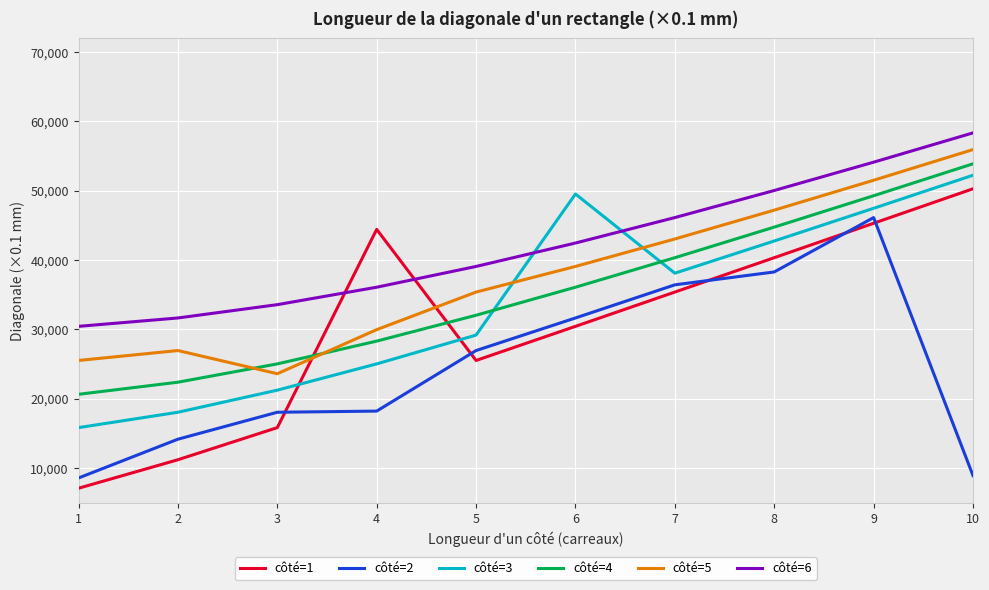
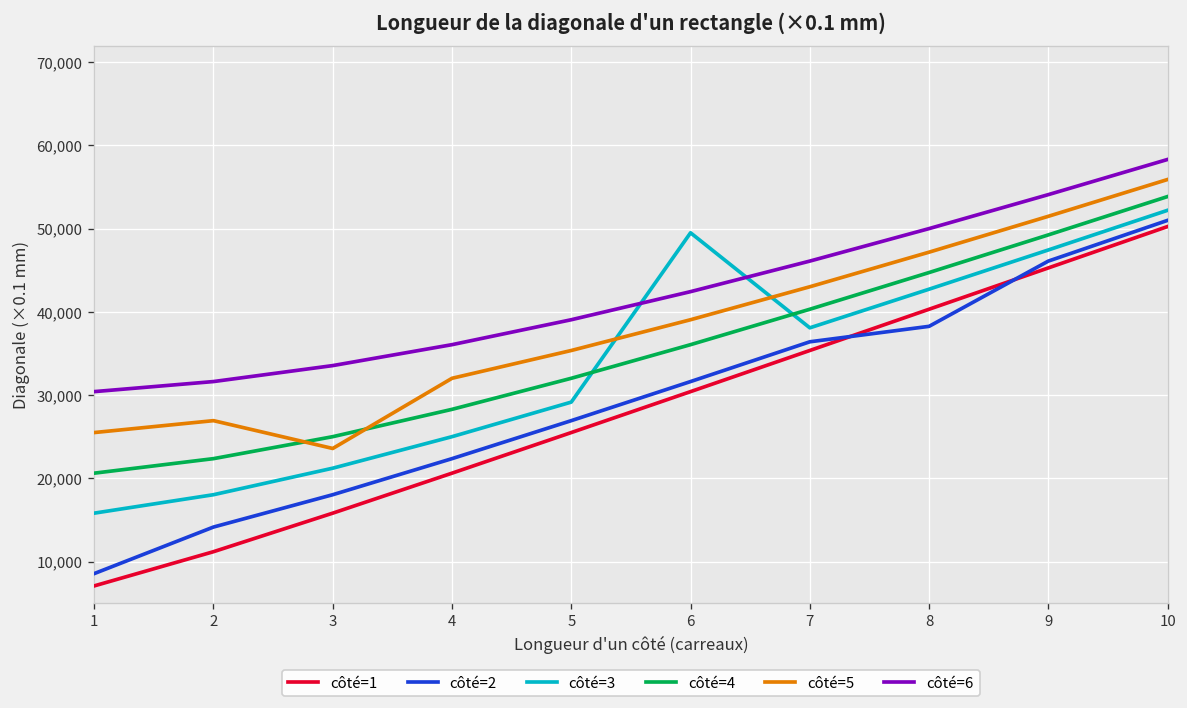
côté=1, 4: 44,000 -> 21,000
côté=2, 4: 18,000 -> 22,000
côté=5, 4: 30,000 -> 32,000
côté=2, 10: 9,000 -> 51,000
